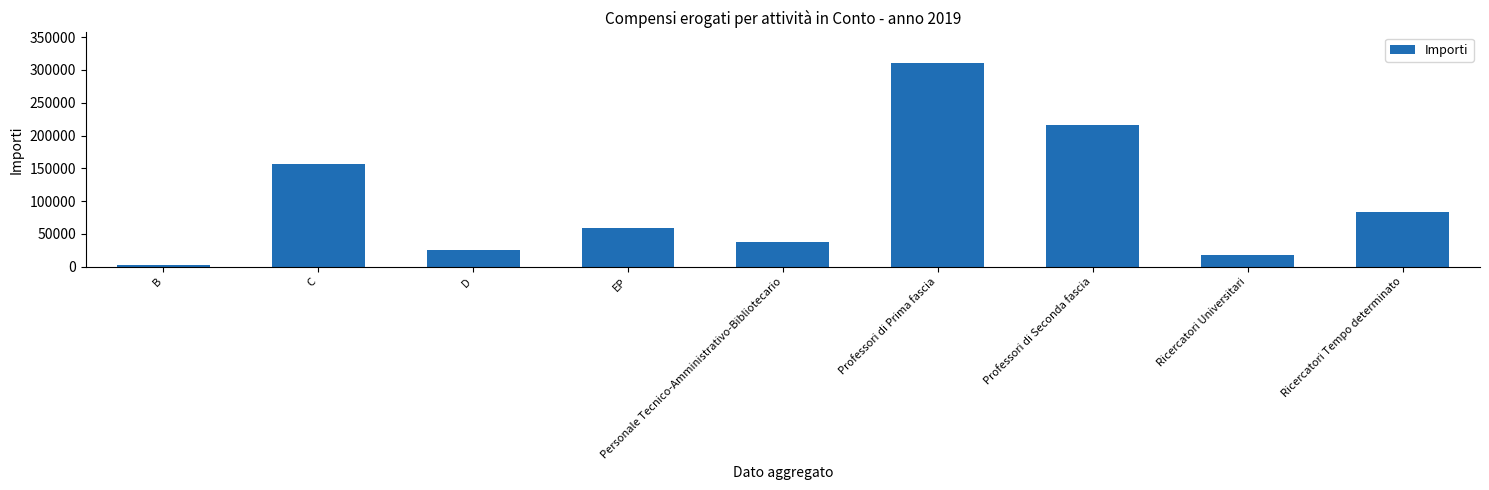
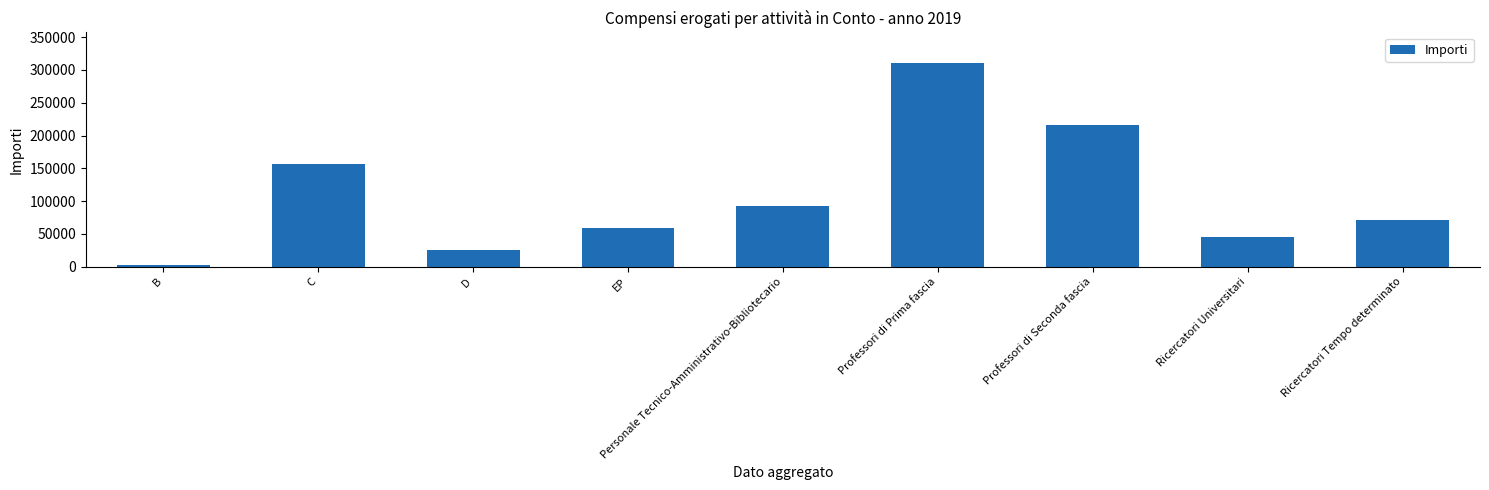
Personale Tecnico-Amministrativo-Bibliotecario: 40000 -> 90000
Ricercatori Universitari: 20000 -> 50000
Ricercatori Tempo determinato: 80000 -> 70000
